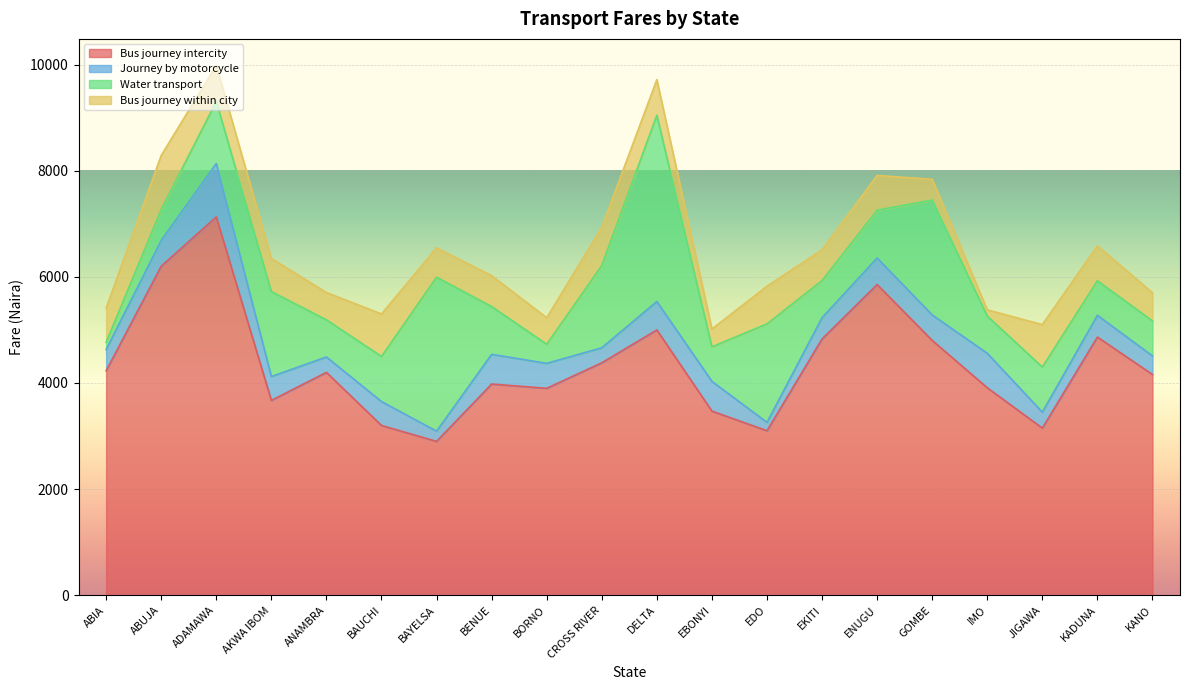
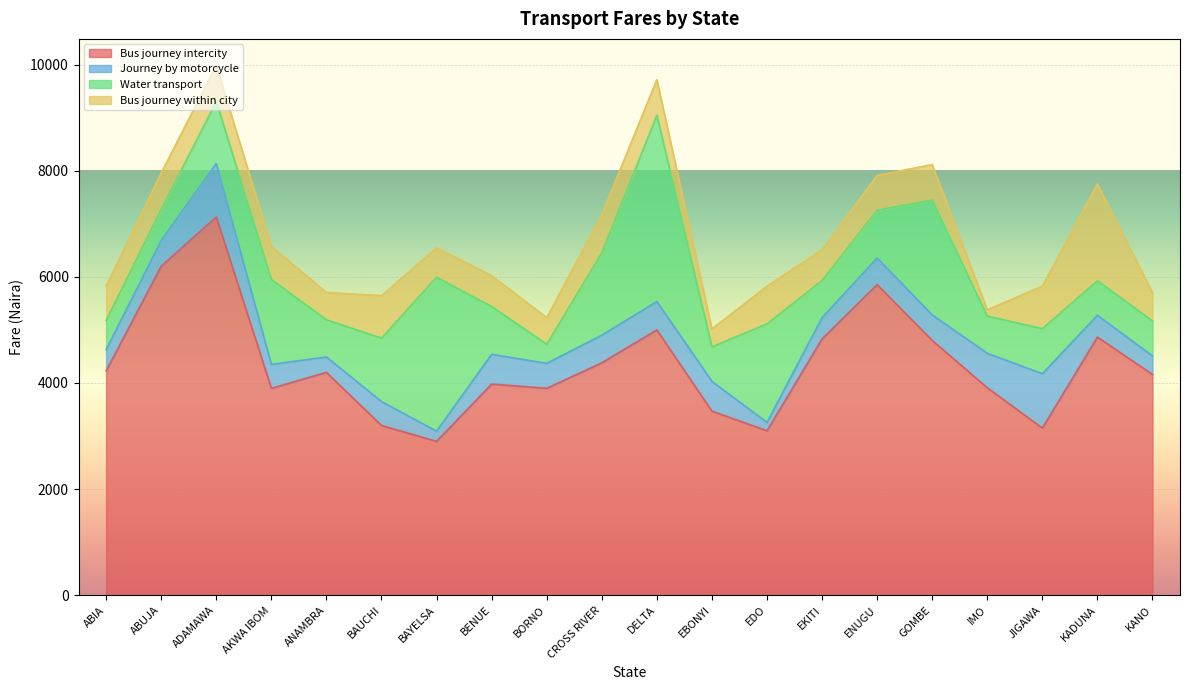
Water transport, ABIA: 100 -> 600
Bus journey within city, ABUJA: 1000 -> 700
Bus journey intercity, AKWA IBOM: 3700 -> 3900
Water transport, BAUCHI: 900 -> 1200
Journey by motorcycle, CROSS RIVER: 300 -> 500
Bus journey within city, GOMBE: 400 -> 700
Journey by motorcycle, JIGAWA: 300 -> 1000
Bus journey within city, KADUNA: 700 -> 1800
